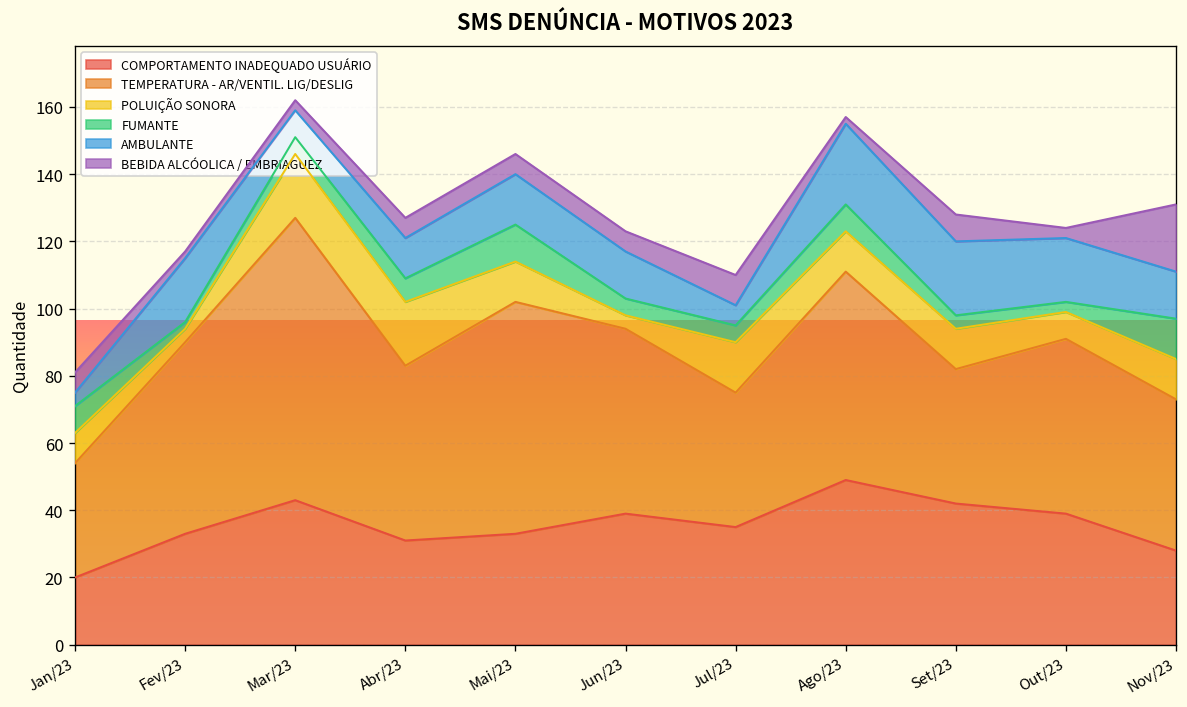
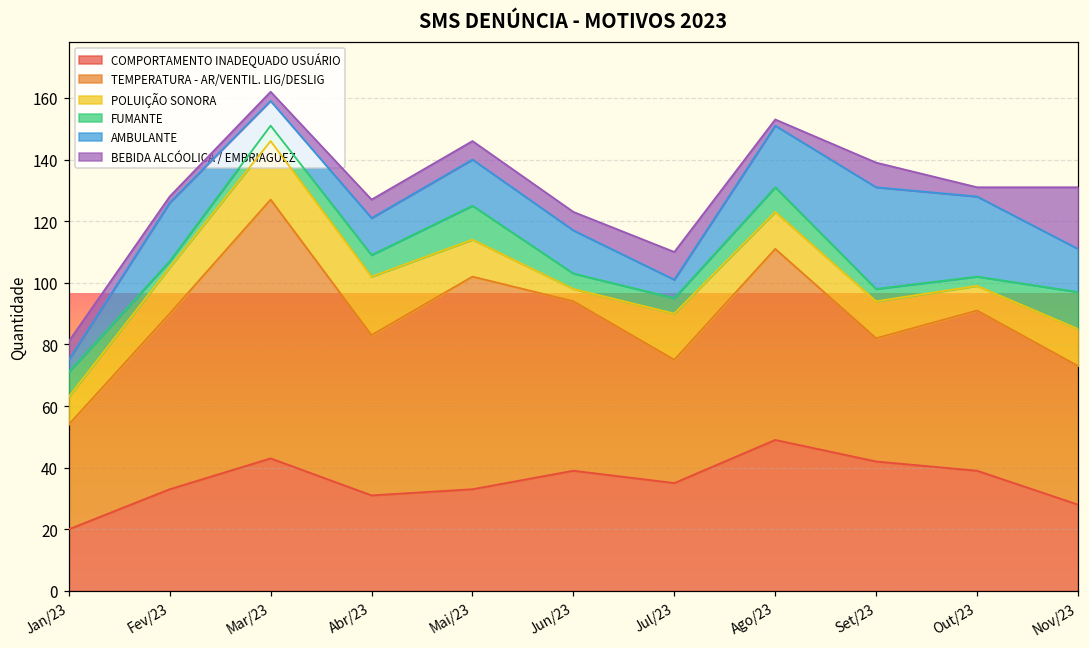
POLUIÇÃO SONORA, Fev/23: 4 -> 15
AMBULANTE, Ago/23: 24 -> 20
AMBULANTE, Set/23: 22 -> 33
AMBULANTE, Out/23: 19 -> 26
